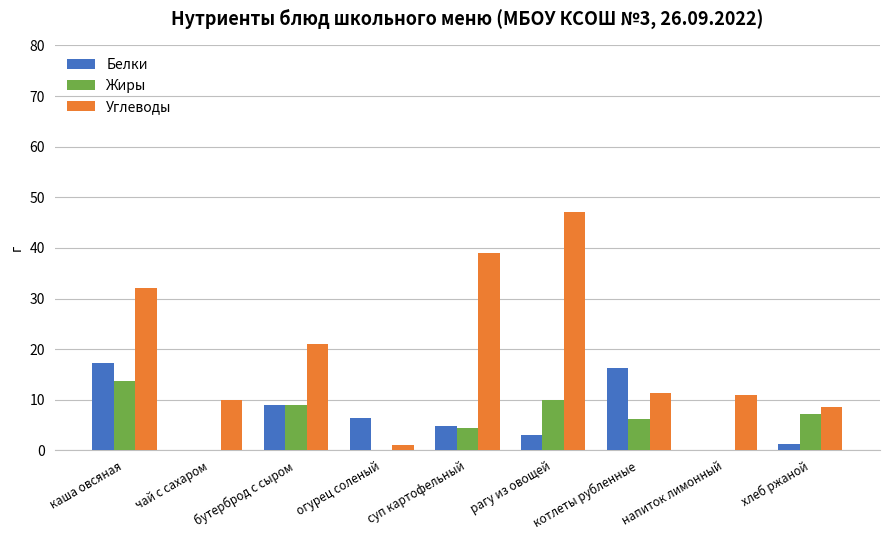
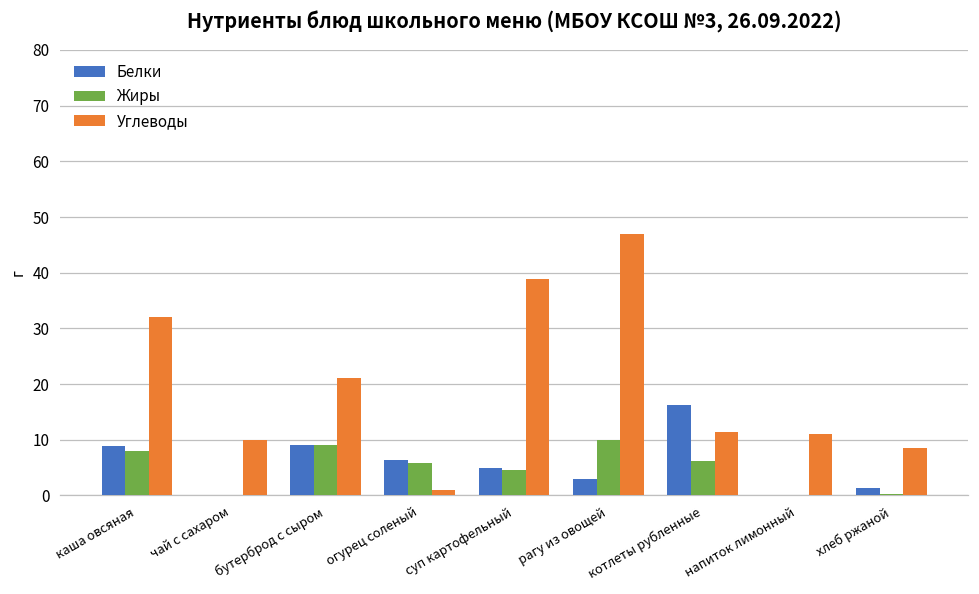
Белки, каша овсяная: 17 -> 9
Жиры, каша овсяная: 14 -> 8
Жиры, огурец соленый: 0 -> 6
Жиры, хлеб ржаной: 7 -> 0
